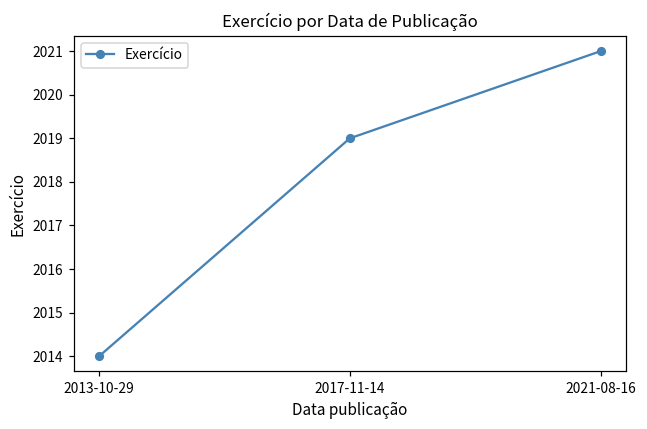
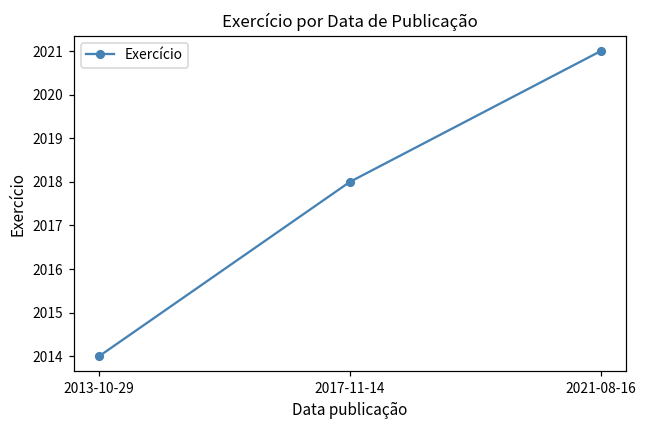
2017-11-14: 2019 -> 2018
